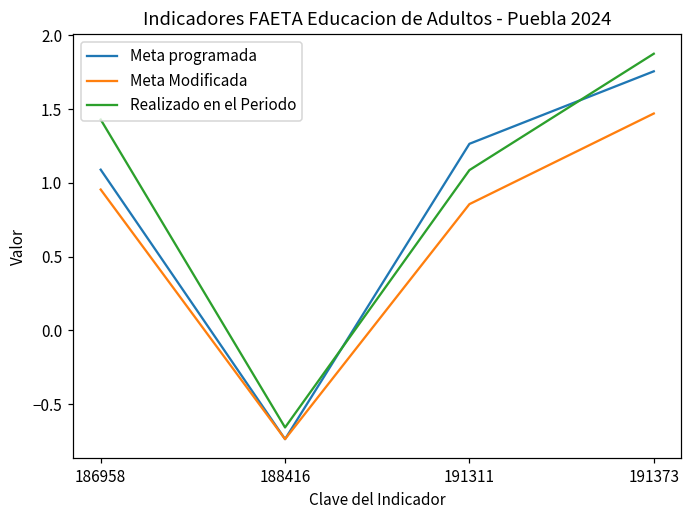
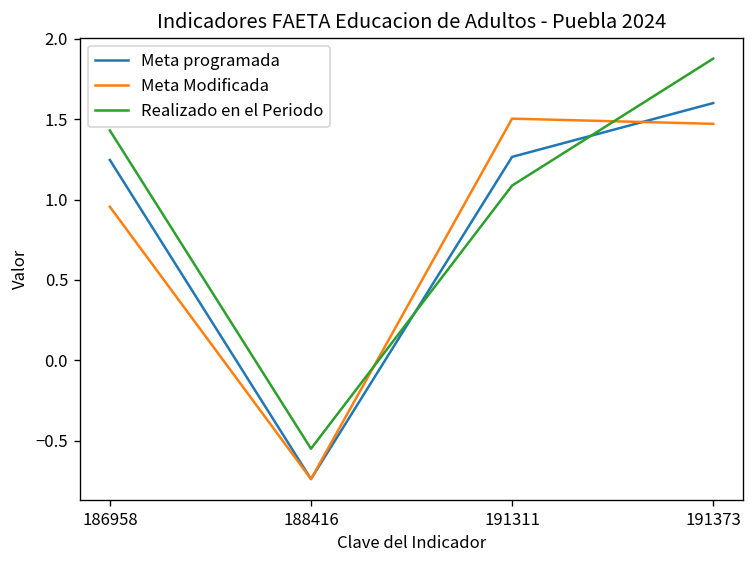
Meta programada, 186958: 1.09 -> 1.25
Realizado en el Periodo, 188416: -0.66 -> -0.55
Meta Modificada, 191311: 0.86 -> 1.50
Meta programada, 191373: 1.76 -> 1.60
